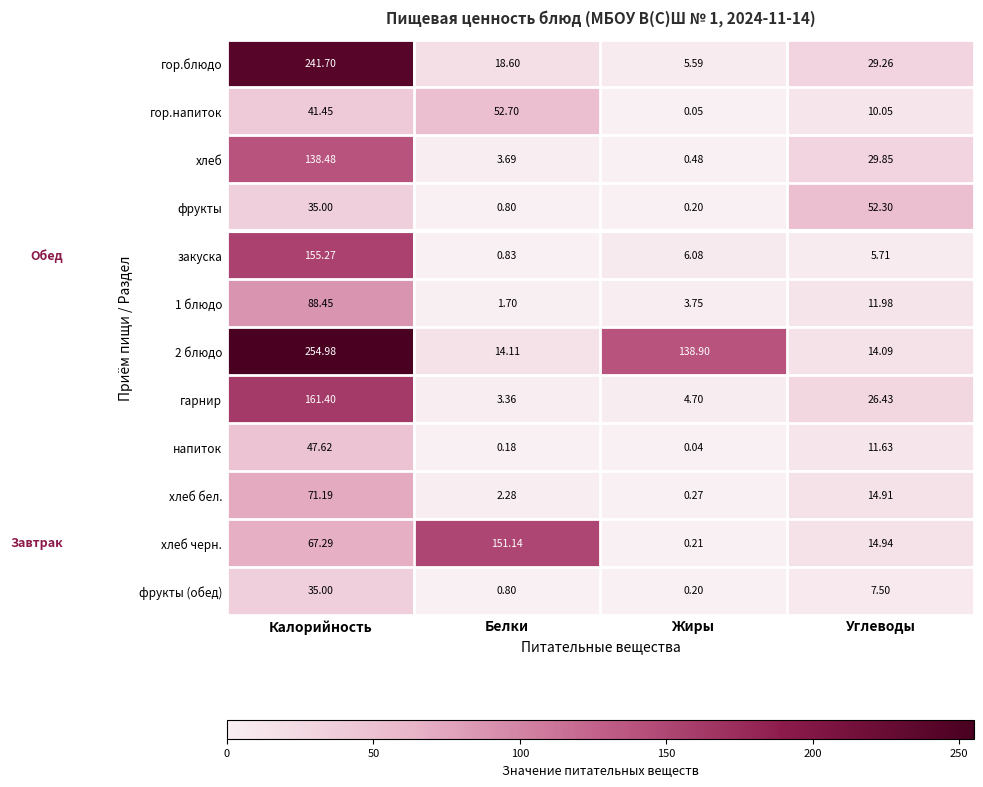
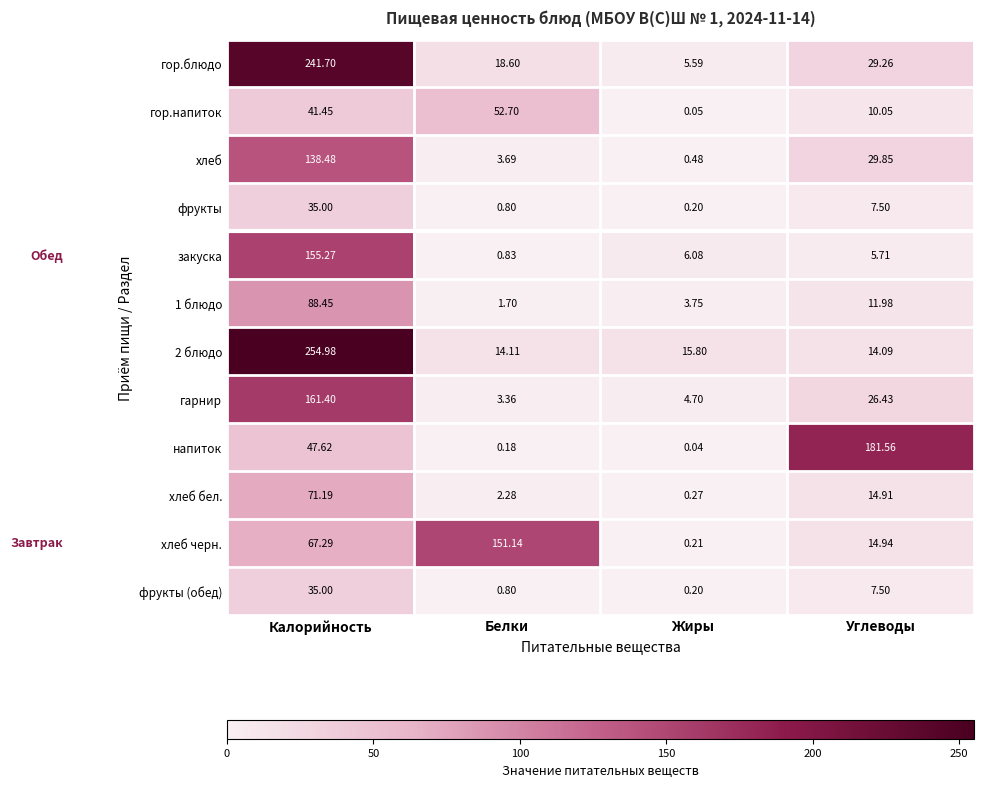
фрукты, Углеводы: 52.30 -> 7.50
2 блюдо, Жиры: 138.90 -> 15.80
напиток, Углеводы: 11.63 -> 181.56
